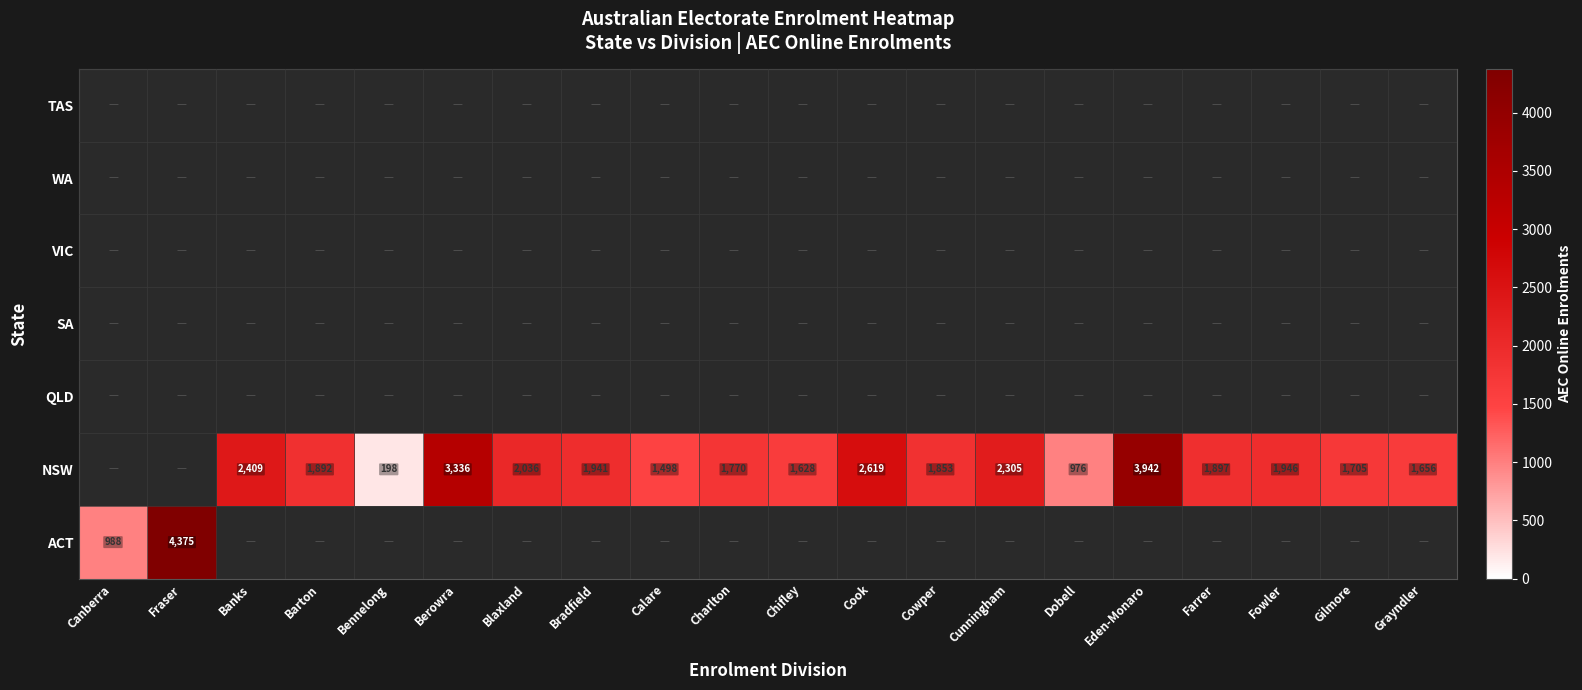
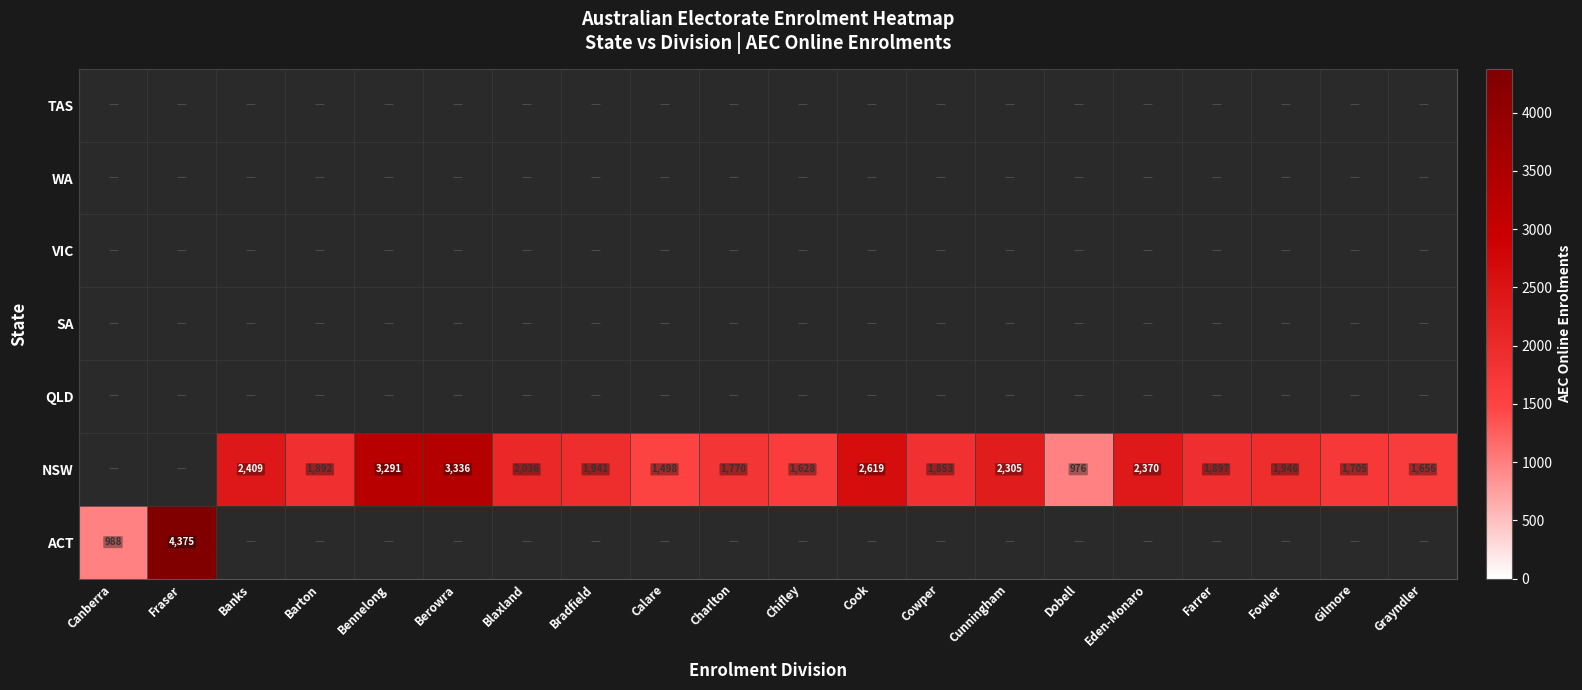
NSW, Bennelong: 198 -> 3,291
NSW, Eden-Monaro: 3,942 -> 2,370
